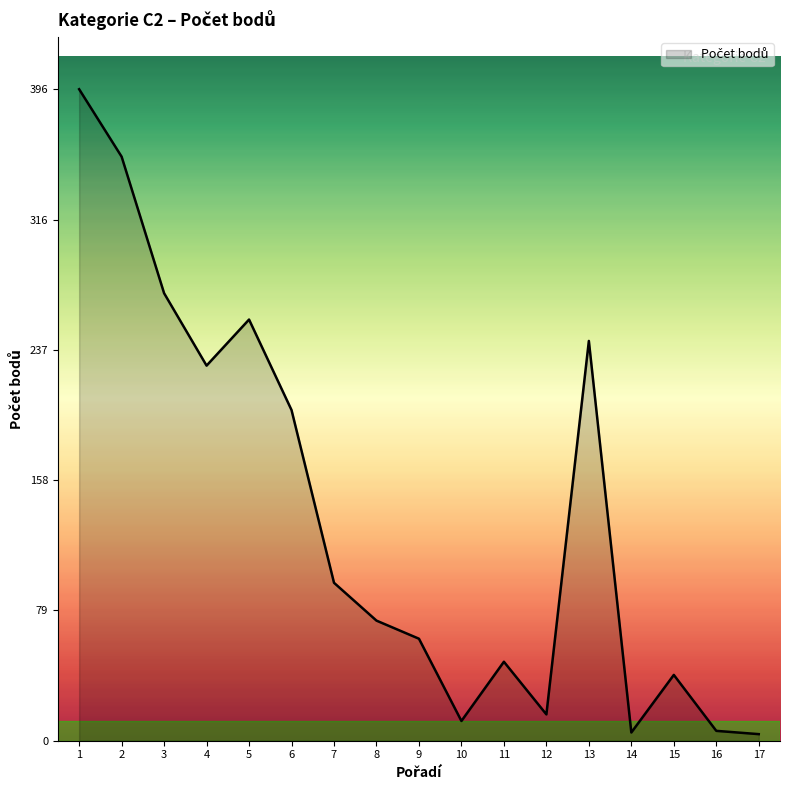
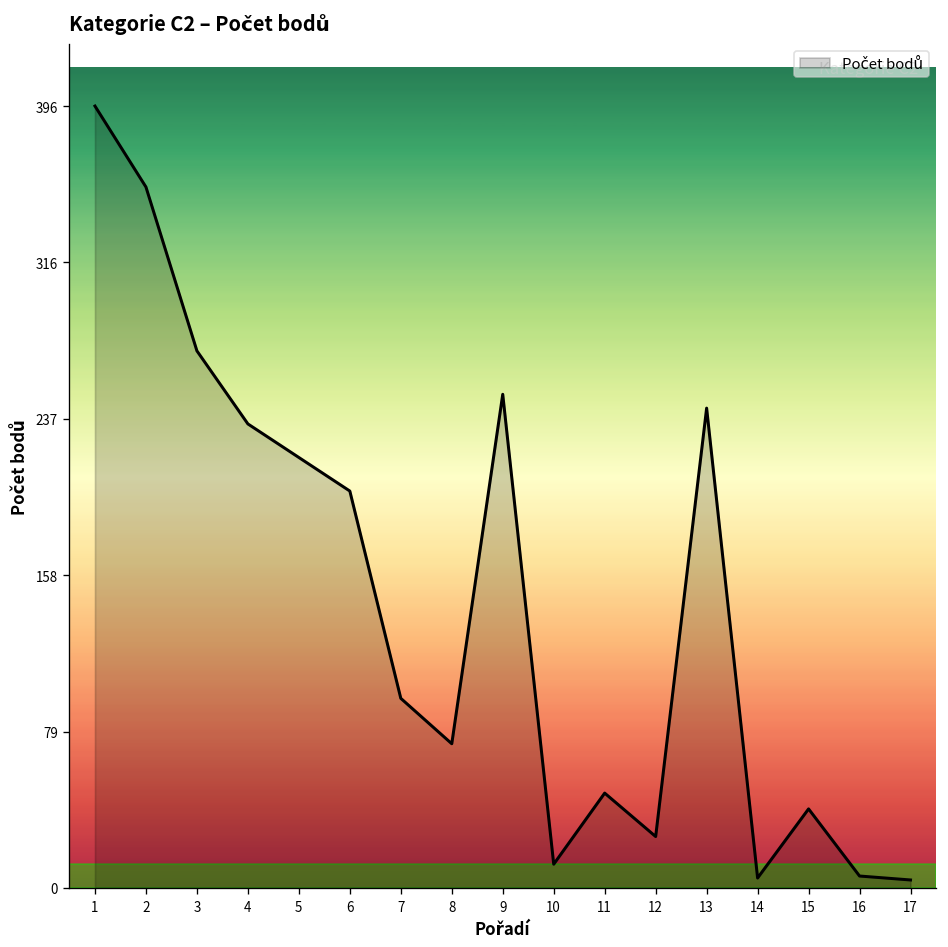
4: 228 -> 235
5: 256 -> 218
9: 62 -> 250
12: 16 -> 26
